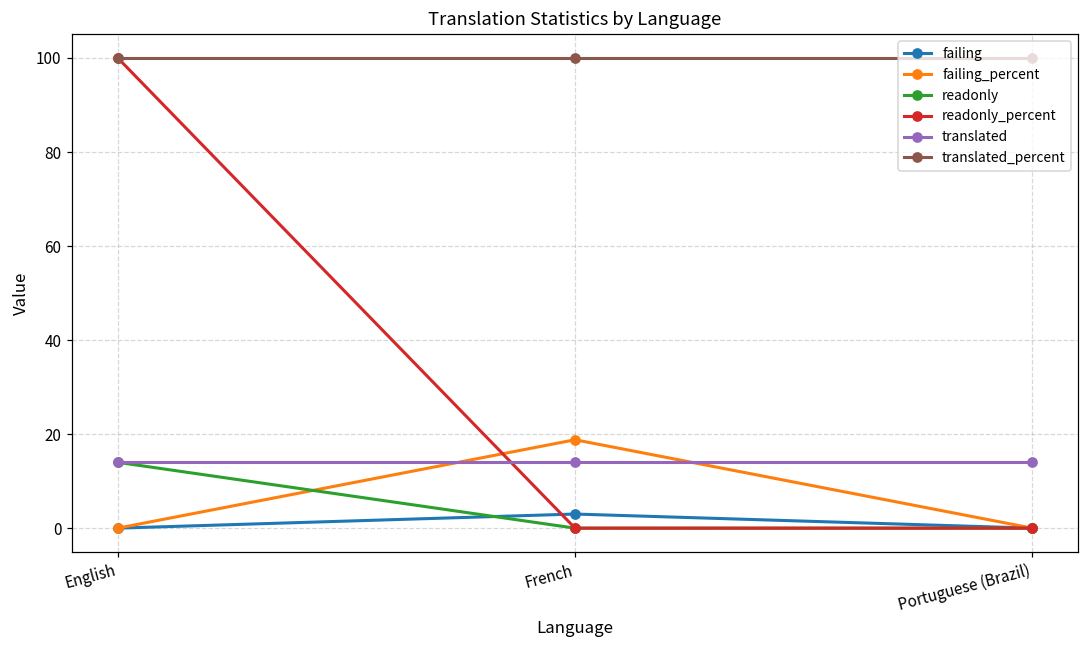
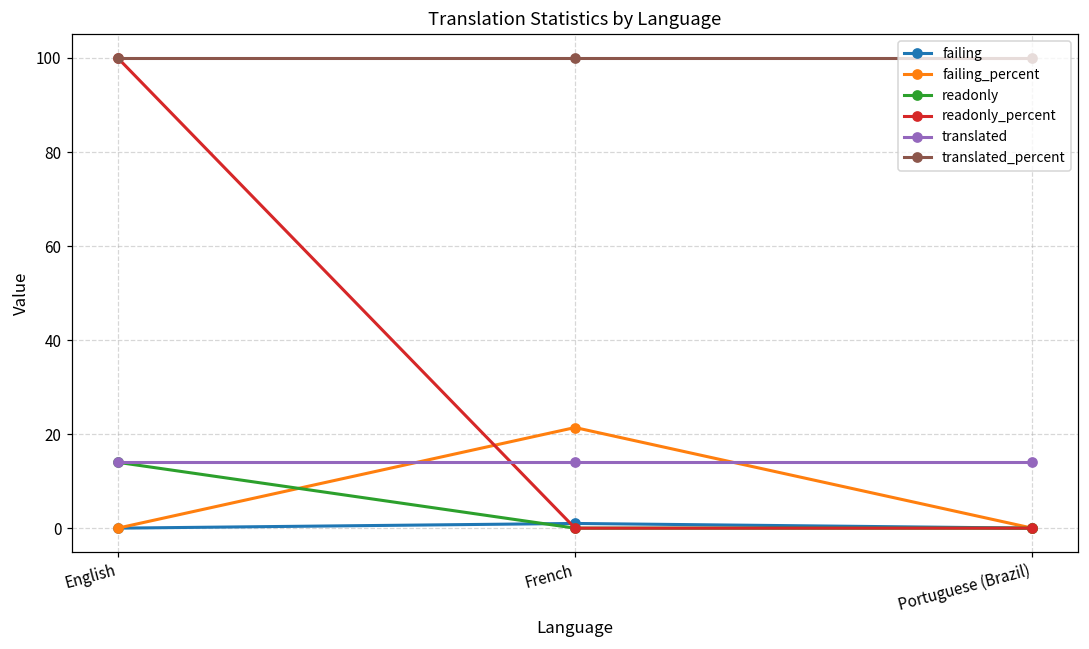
failing, French: 3 -> 1
failing_percent, French: 19 -> 21
